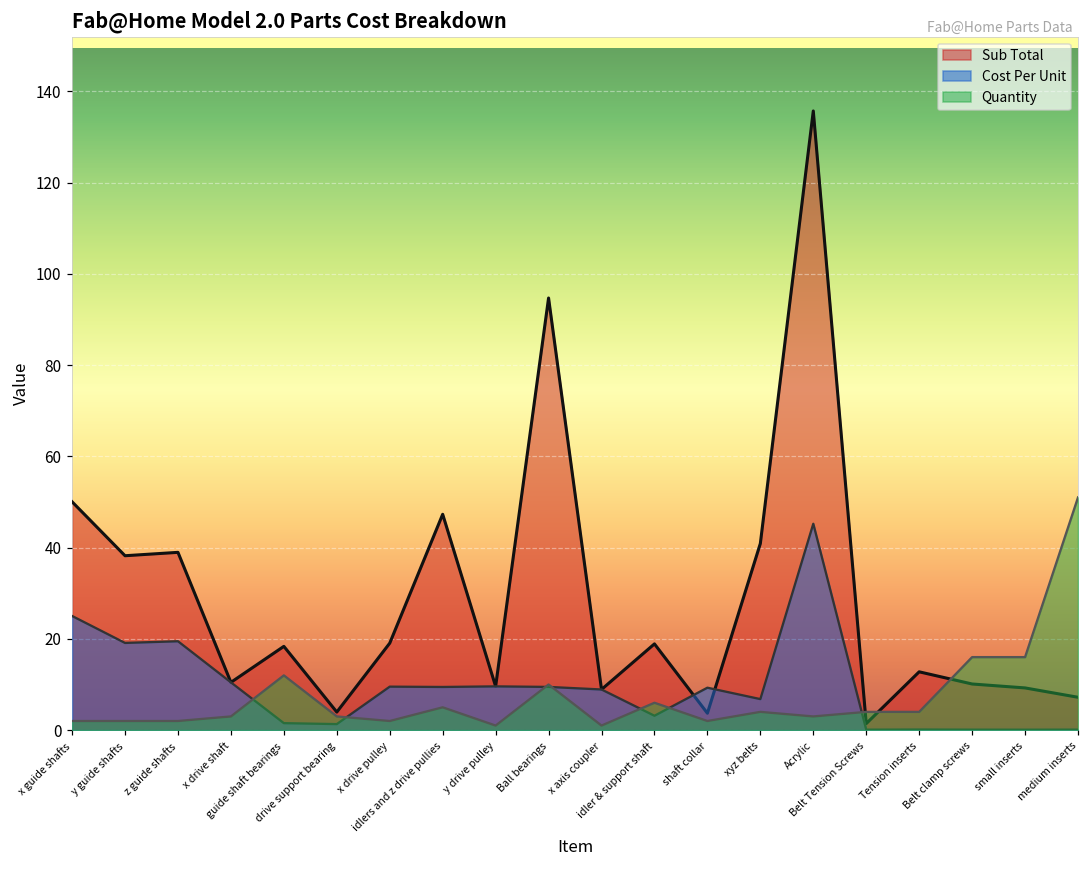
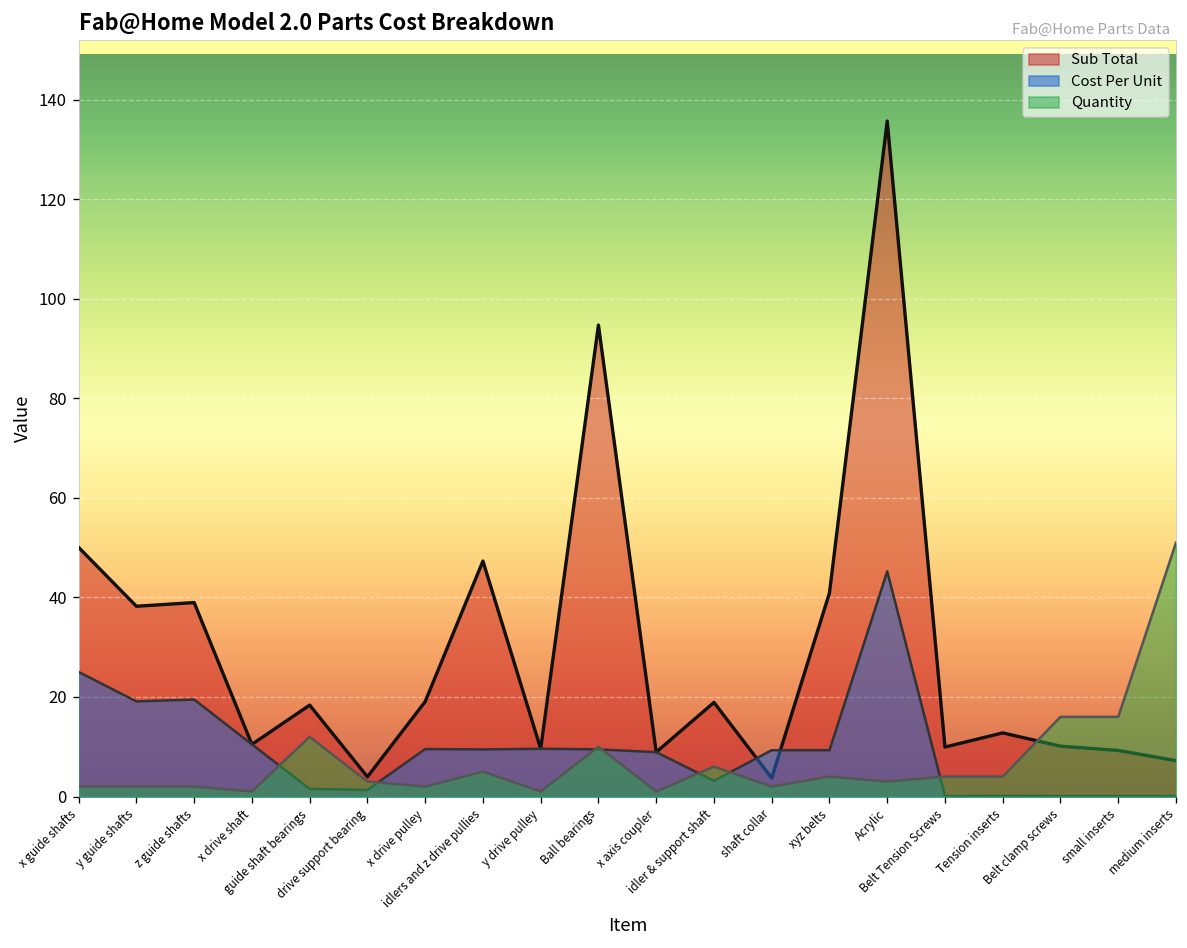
Quantity, x drive shaft: 3 -> 1
Cost Per Unit, xyz belts: 7 -> 9
Sub Total, Belt Tension Screws: 1 -> 10
